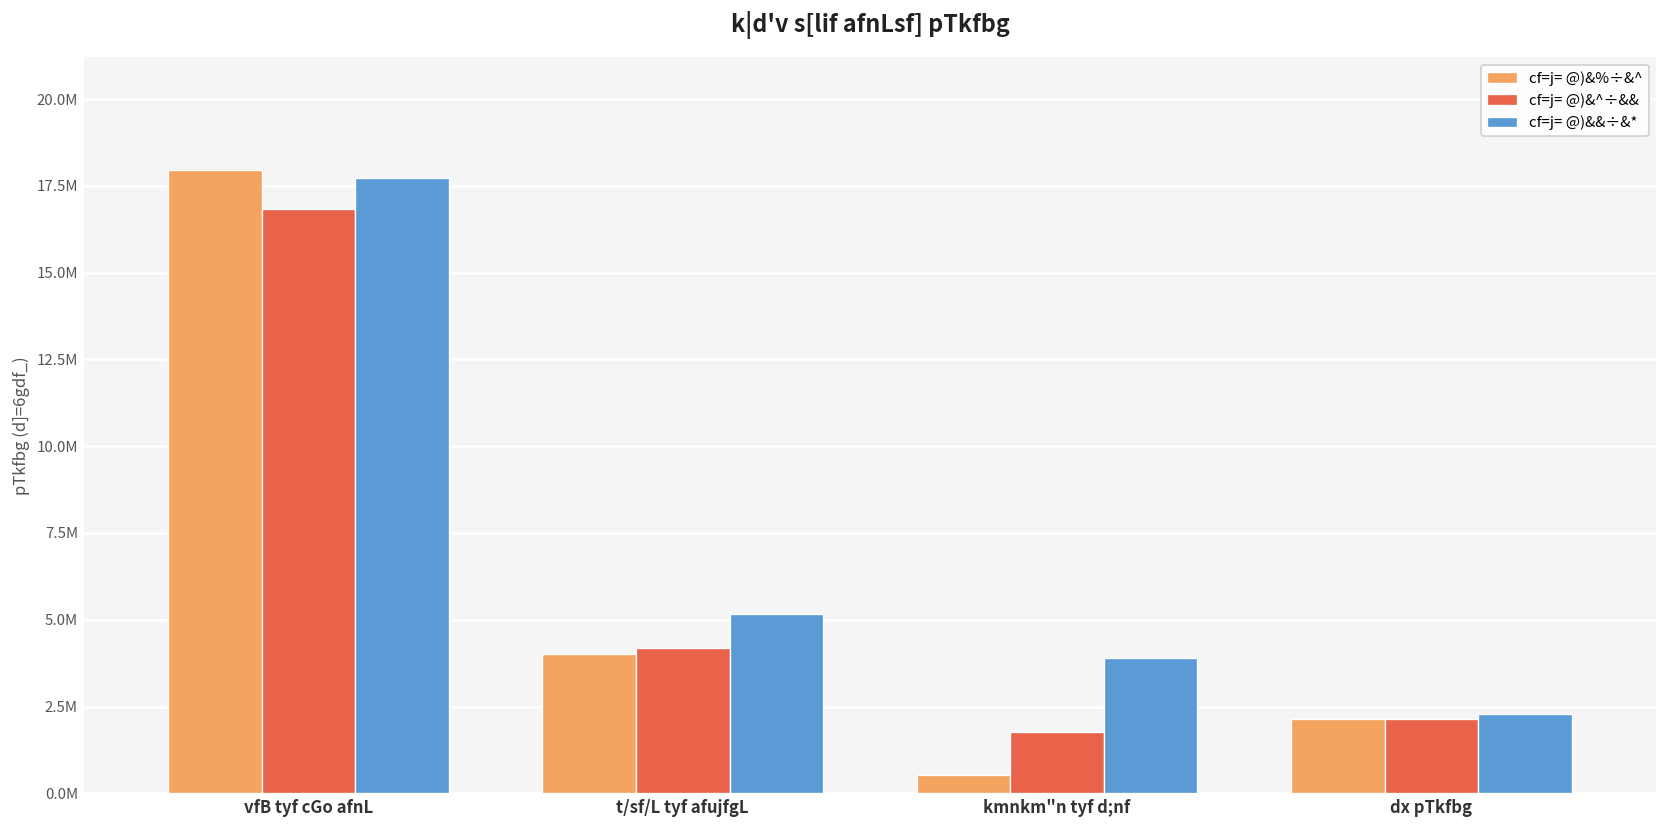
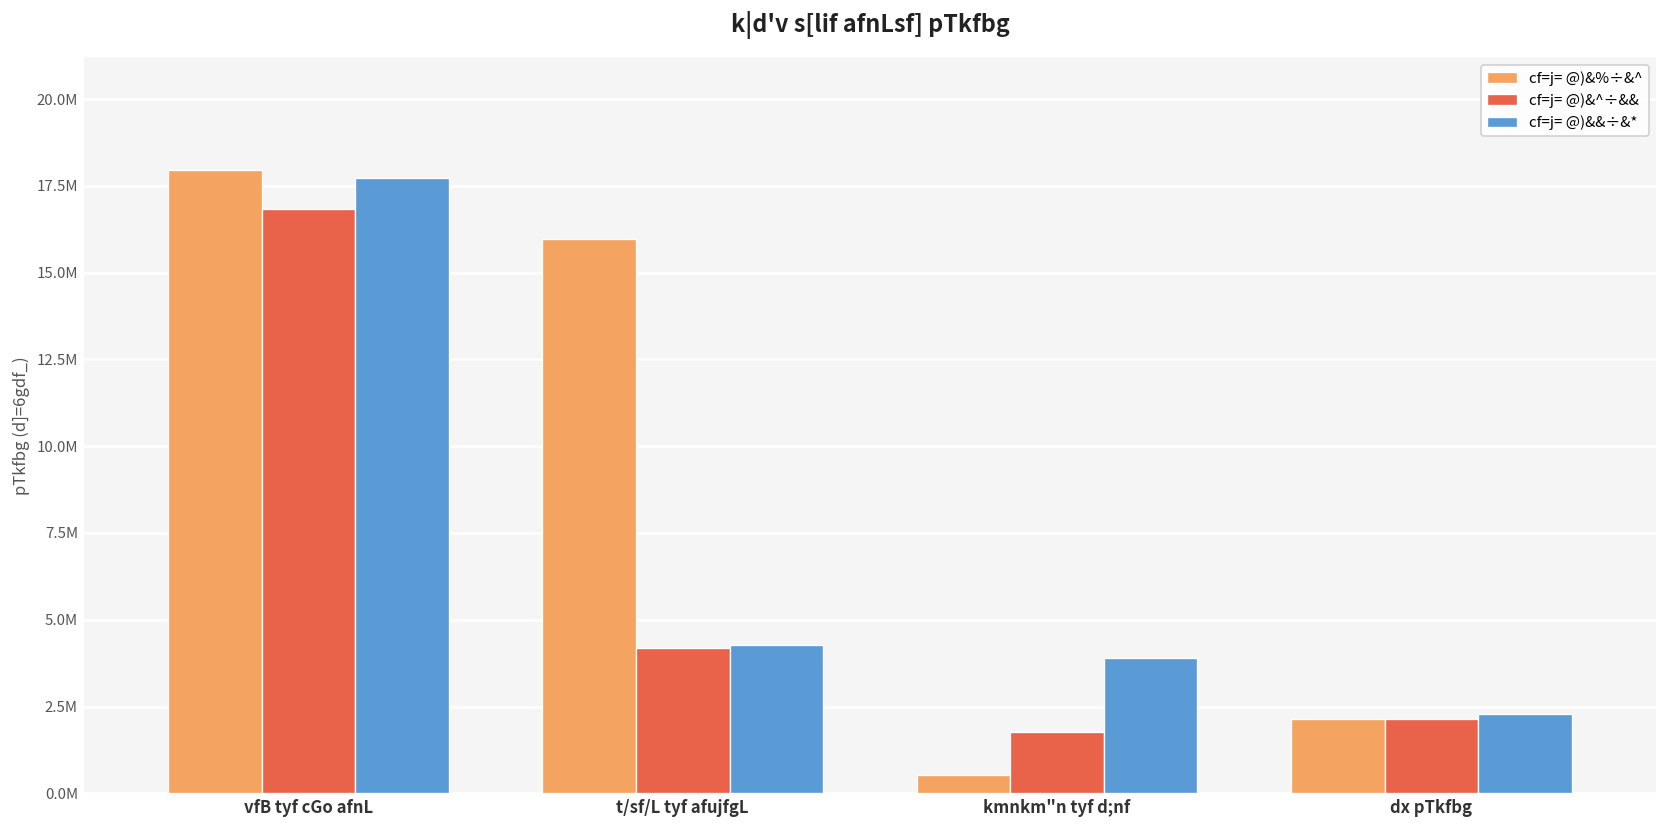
cf=j= @)&%÷&^, t/sf/L tyf afujfgL: 4000000 -> 16000000
cf=j= @)&&÷&*, t/sf/L tyf afujfgL: 5200000 -> 4300000
